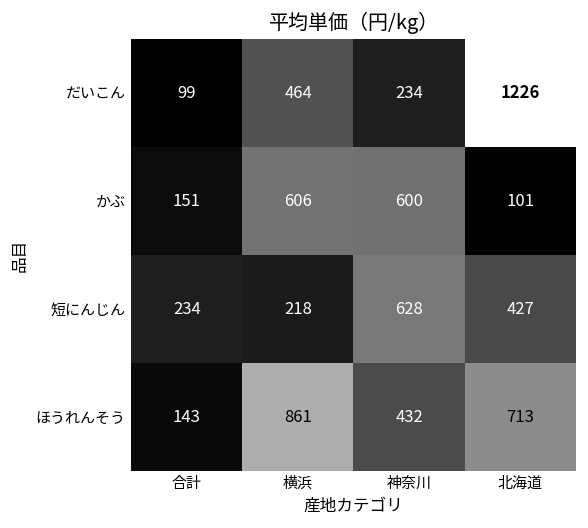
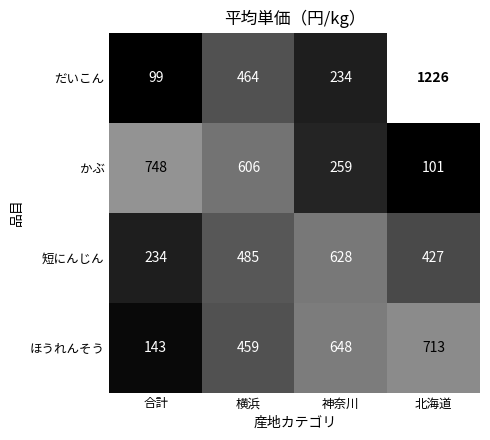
かぶ, 合計: 151 -> 748
かぶ, 神奈川: 600 -> 259
短にんじん, 横浜: 218 -> 485
ほうれんそう, 横浜: 861 -> 459
ほうれんそう, 神奈川: 432 -> 648
